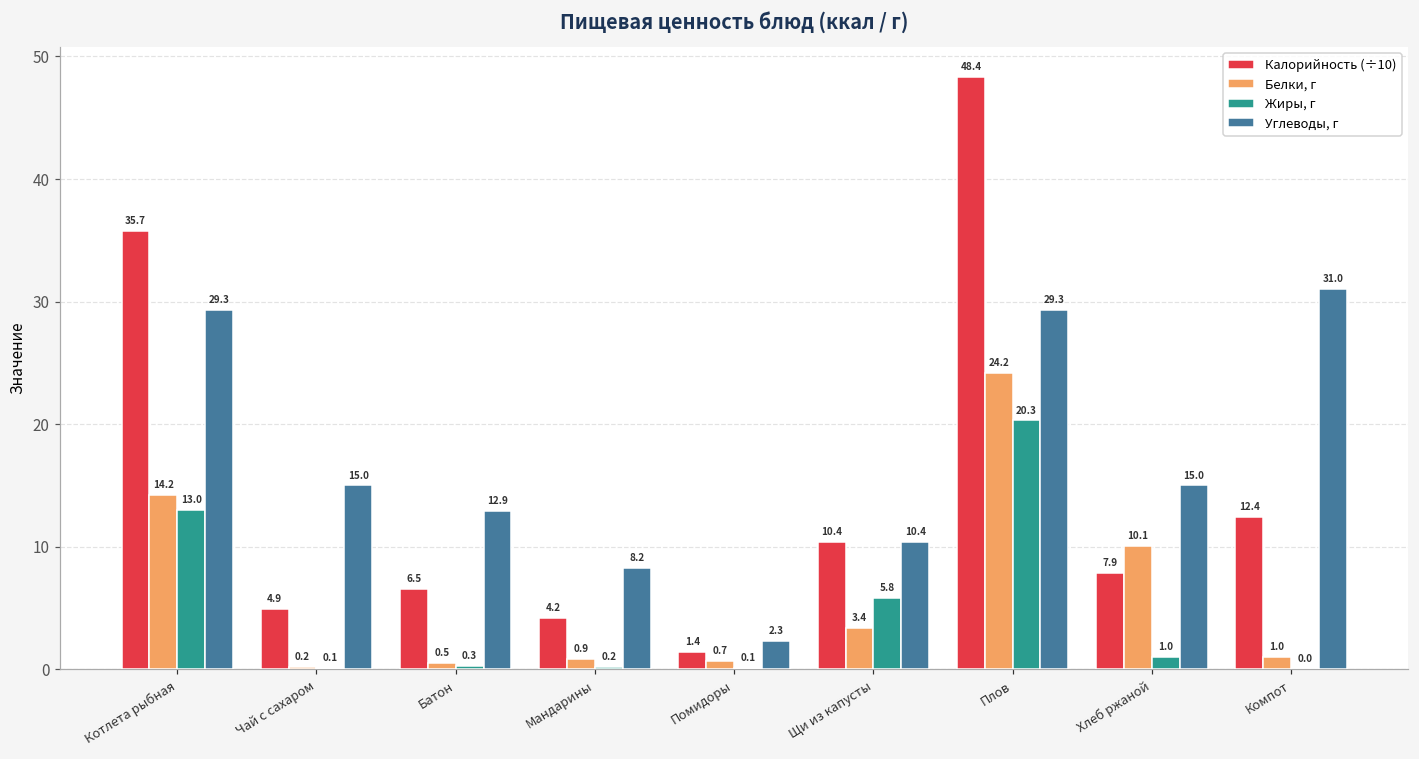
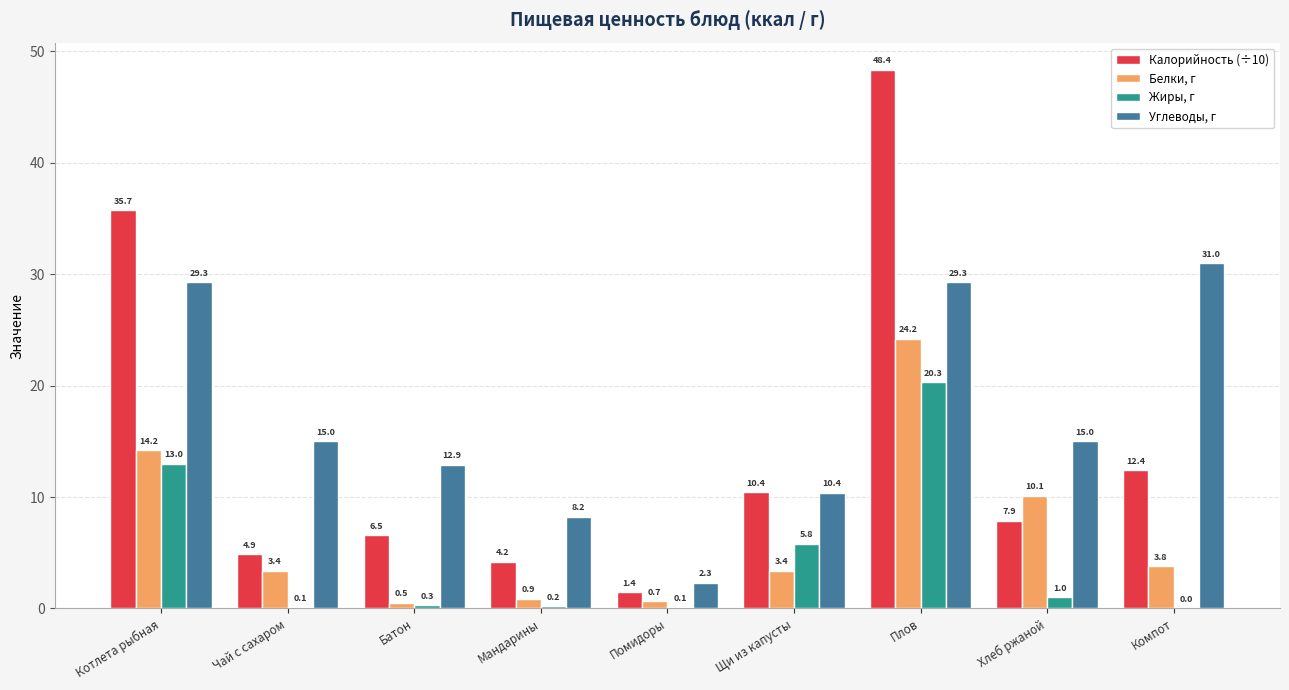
Белки, г, Чай с сахаром: 0.2 -> 3.4
Белки, г, Компот: 1.0 -> 3.8
